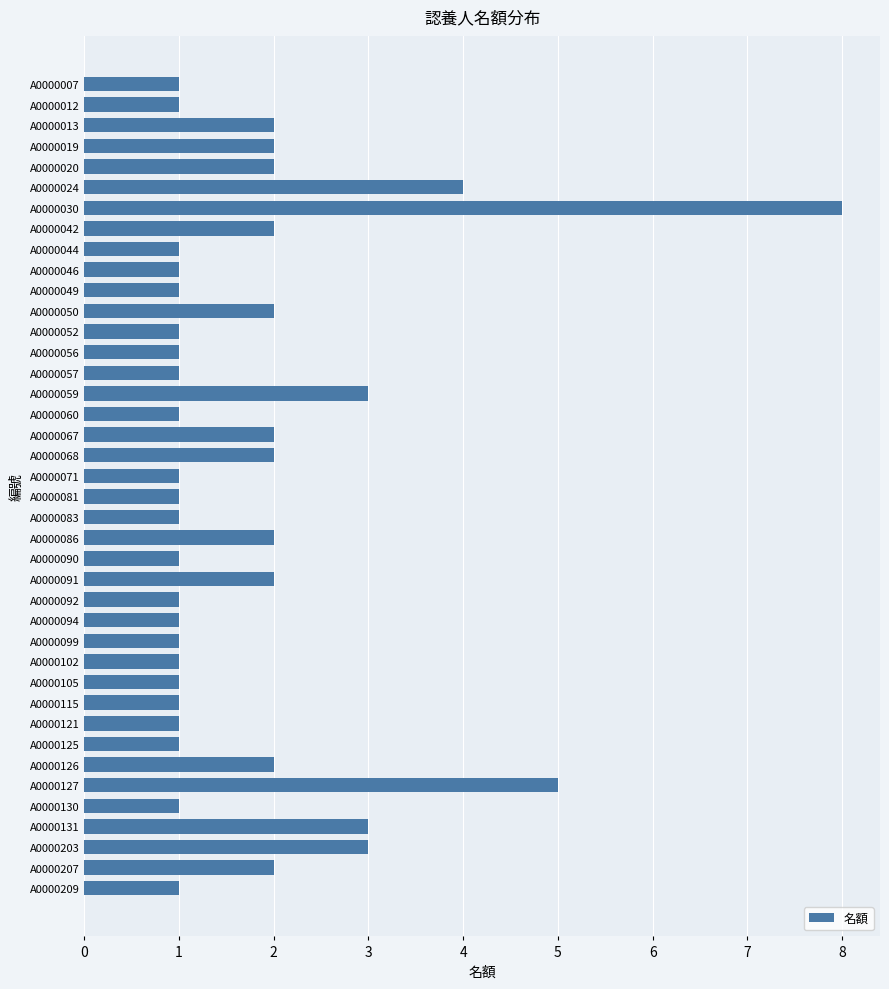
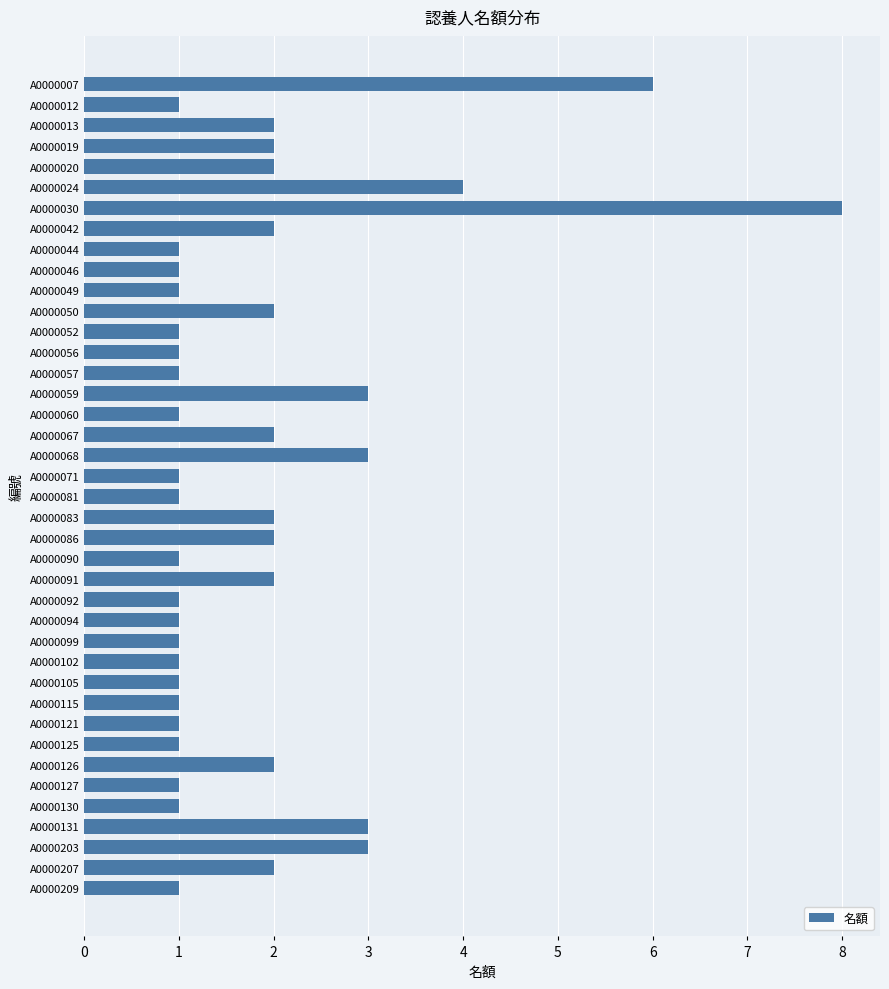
A0000007: 1 -> 6
A0000068: 2 -> 3
A0000083: 1 -> 2
A0000127: 5 -> 1
